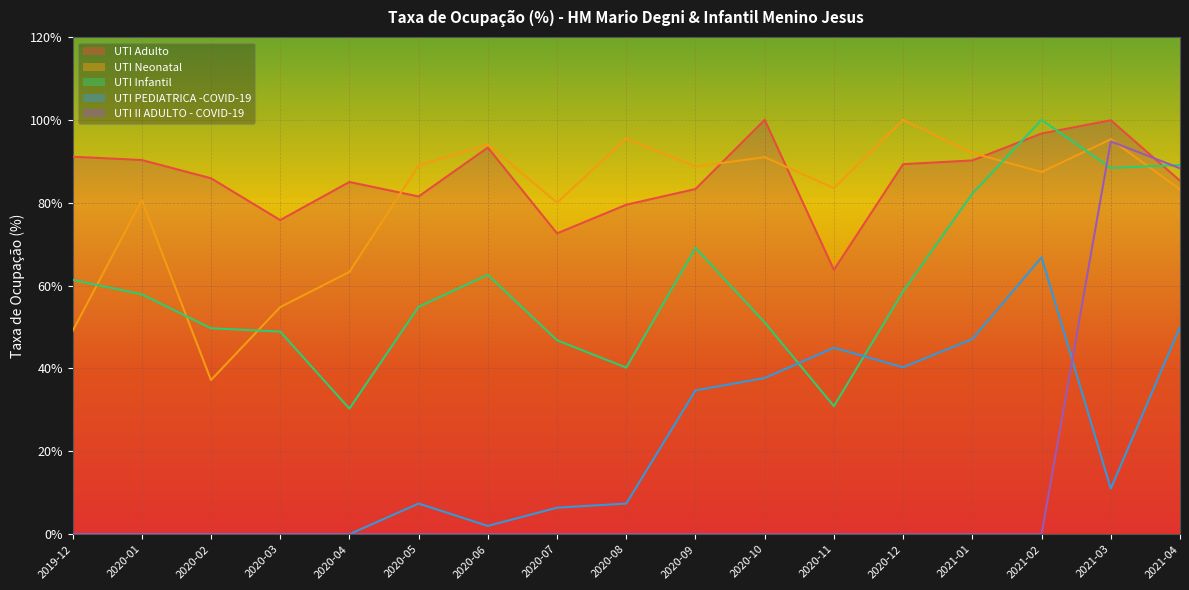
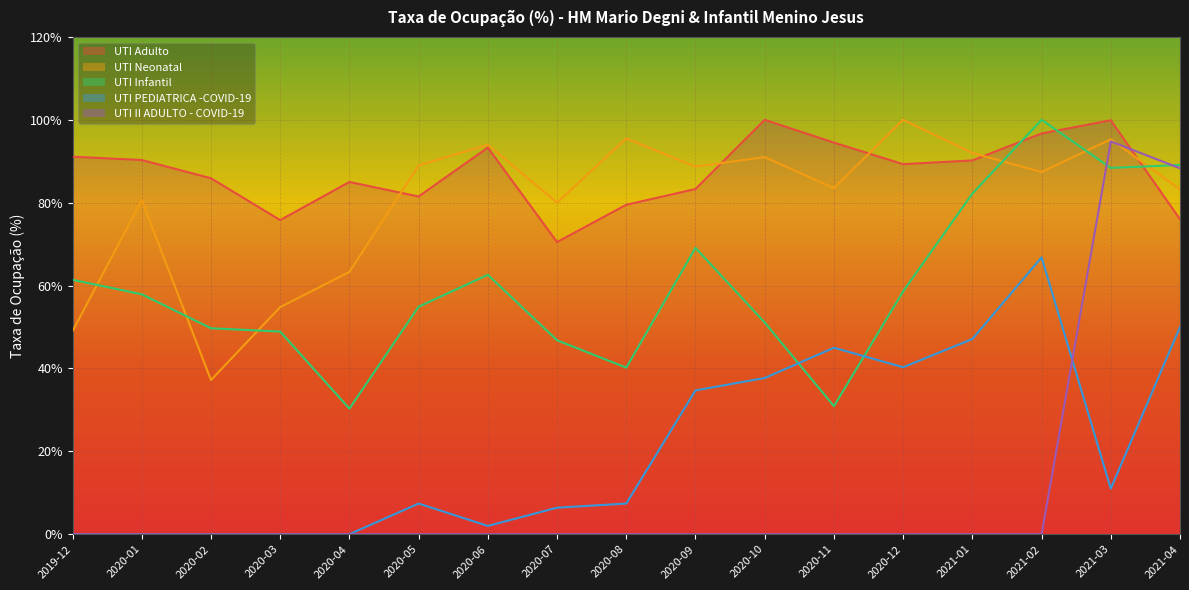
UTI Adulto, 2020-07: 73% -> 71%
UTI Adulto, 2020-11: 64% -> 95%
UTI Adulto, 2021-04: 85% -> 76%
